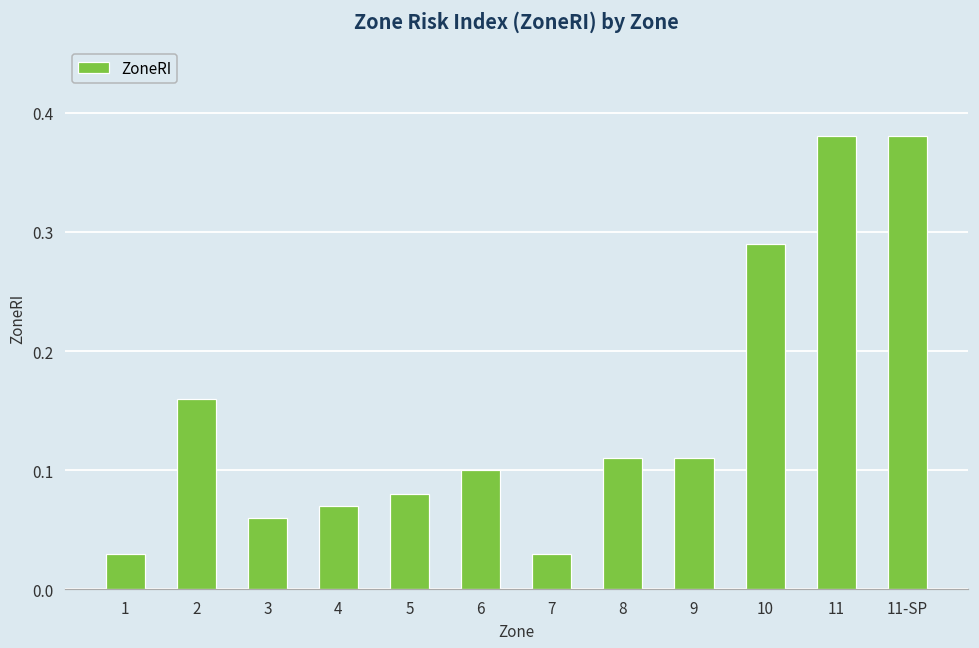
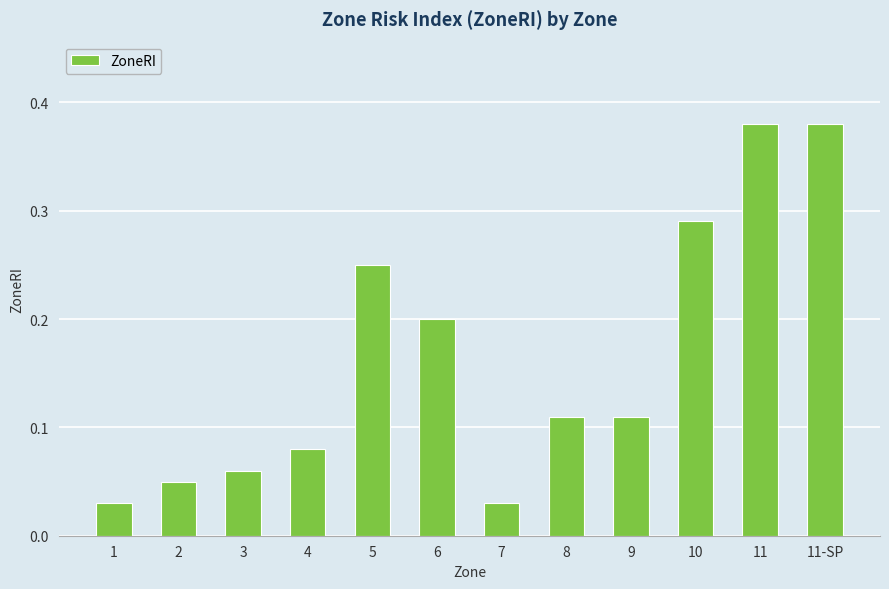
2: 0.16 -> 0.05
4: 0.07 -> 0.08
5: 0.08 -> 0.25
6: 0.1 -> 0.2
